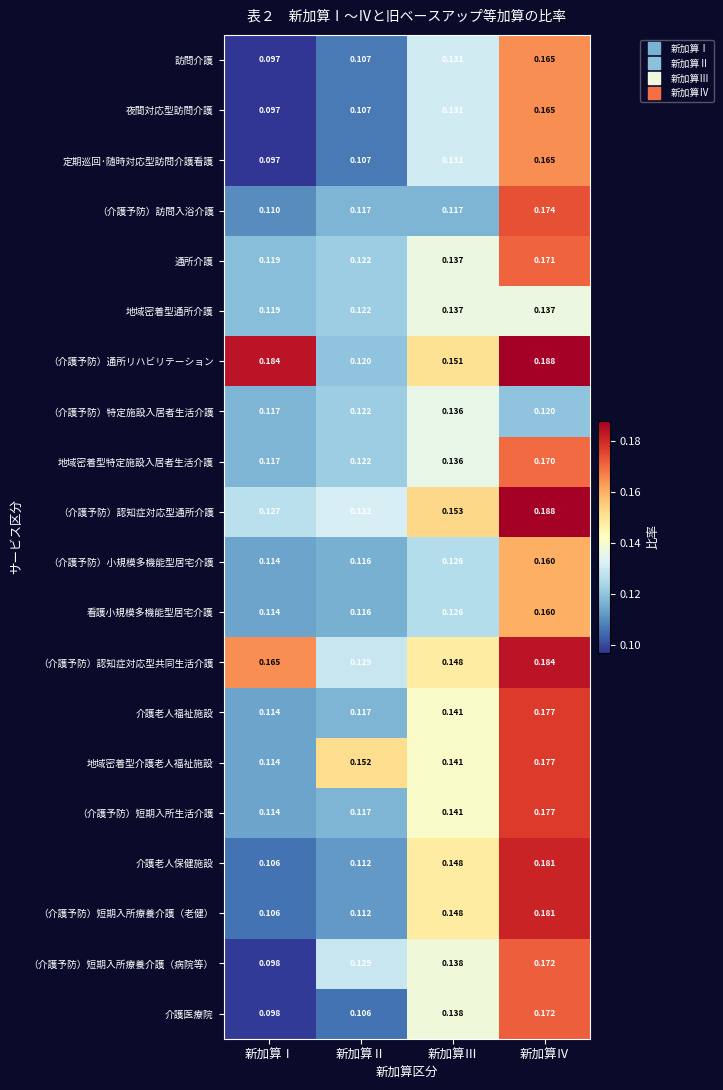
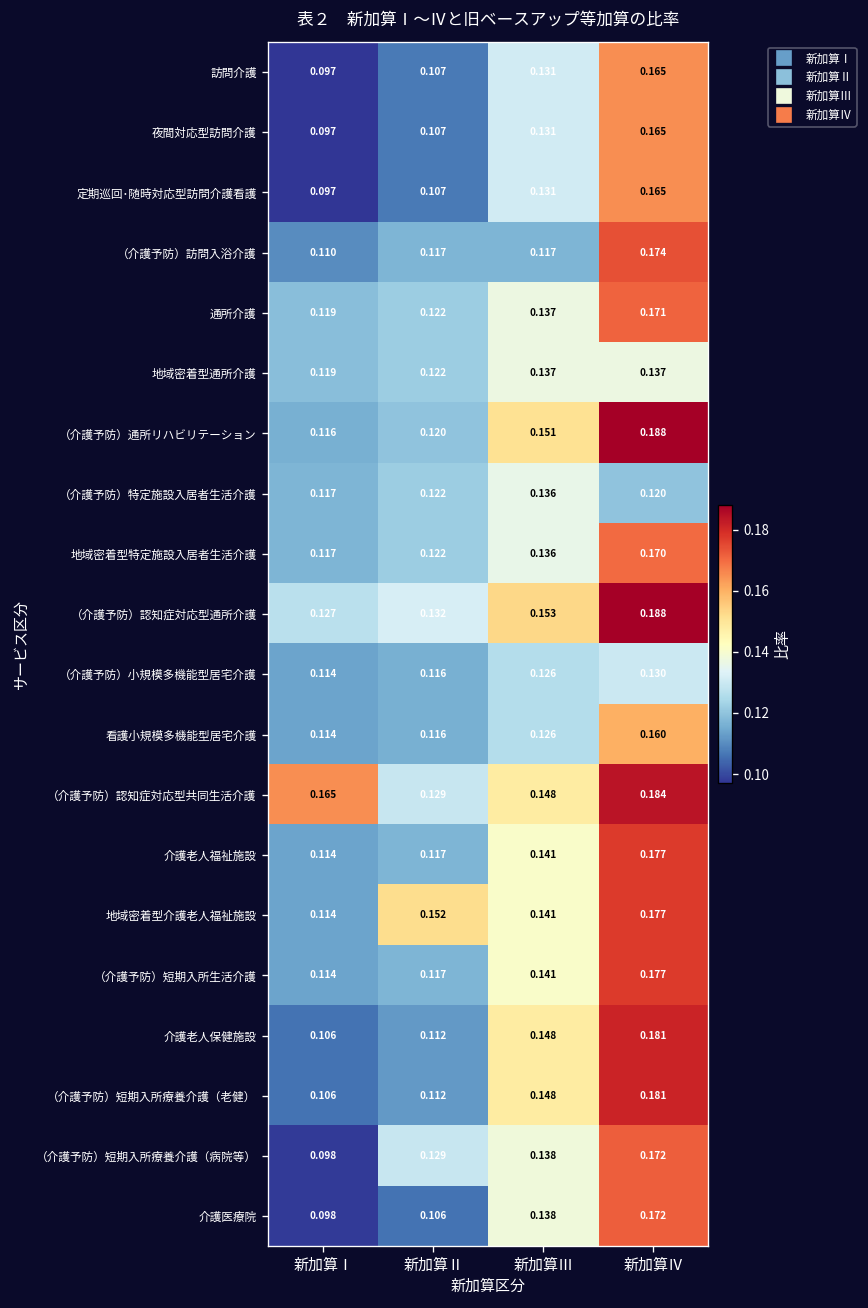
（介護予防）通所リハビリテーション, 新加算Ⅰ: 0.184 -> 0.116
（介護予防）小規模多機能型居宅介護, 新加算Ⅳ: 0.160 -> 0.130
